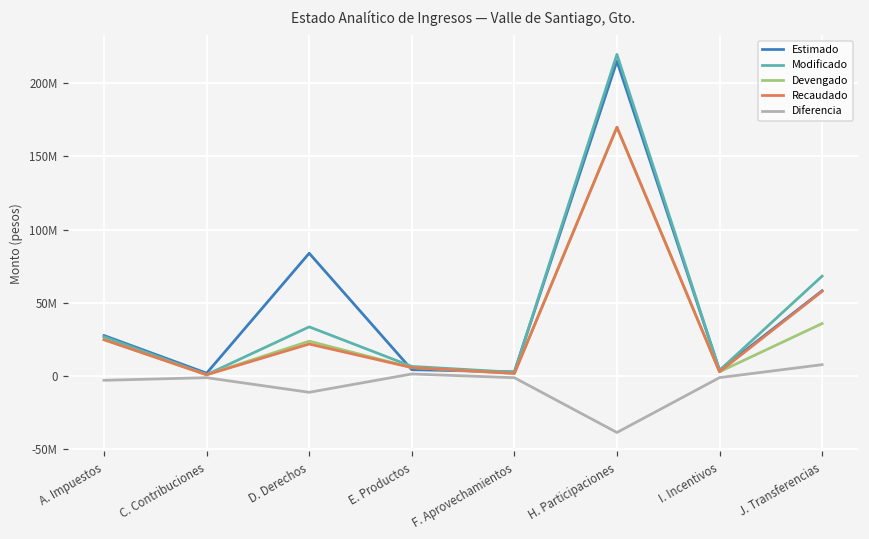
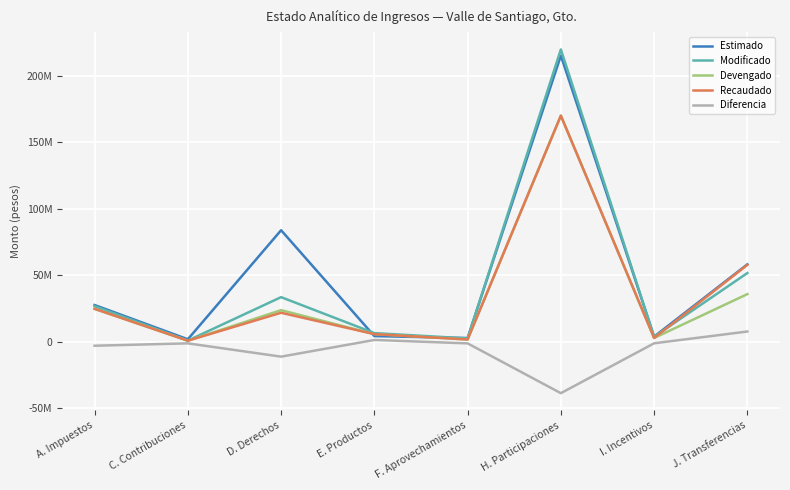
Modificado, J. Transferencias: 68000000 -> 52000000
